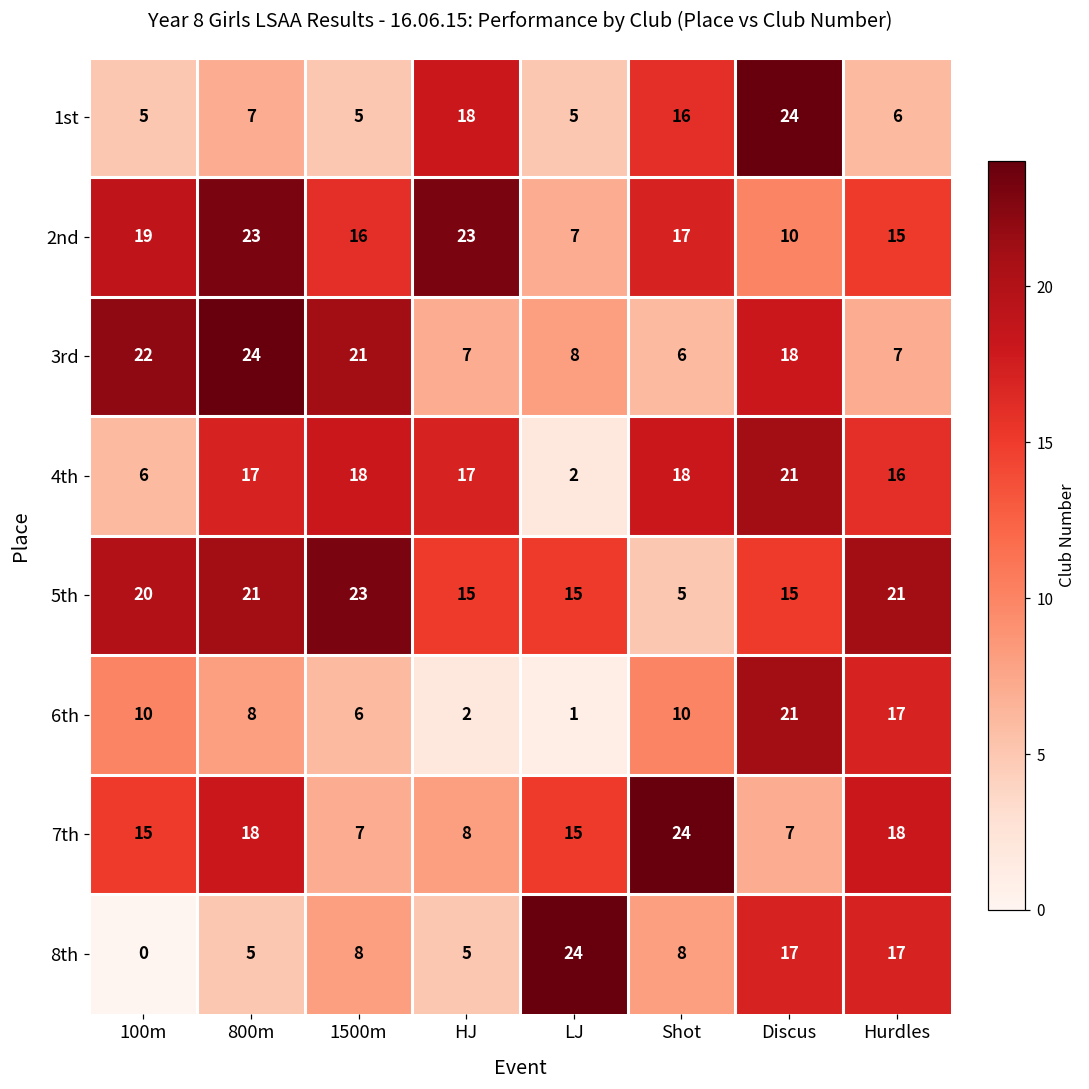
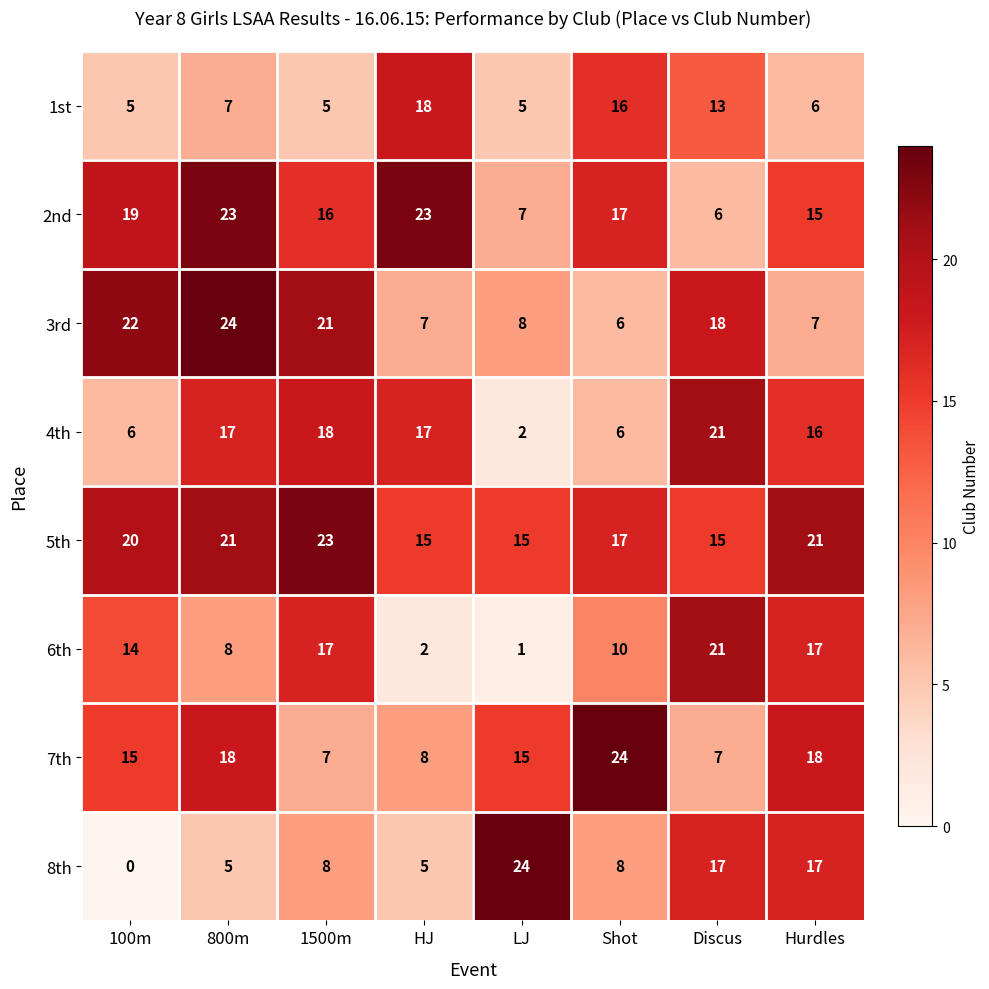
1st, Discus: 24 -> 13
2nd, Discus: 10 -> 6
4th, Shot: 18 -> 6
5th, Shot: 5 -> 17
6th, 100m: 10 -> 14
6th, 1500m: 6 -> 17
